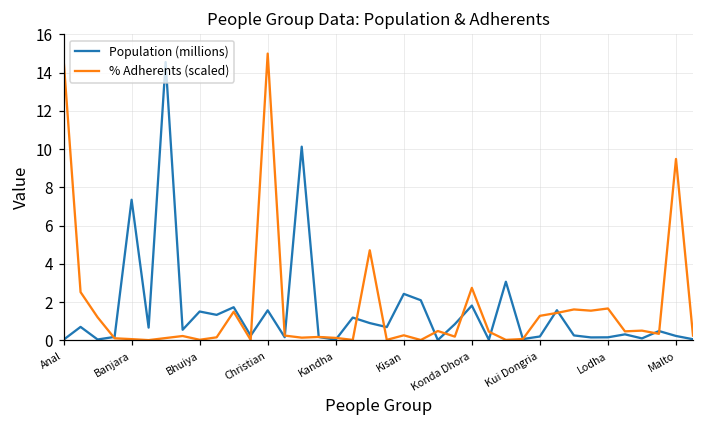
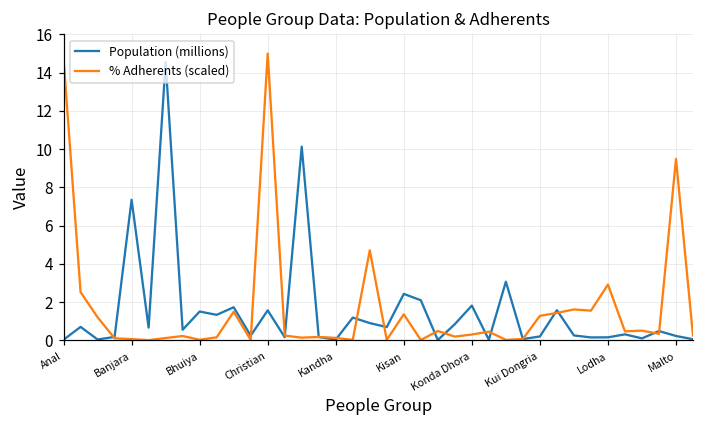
% Adherents (scaled), Kisan: 0.3 -> 1.4
% Adherents (scaled), Konda Dhora: 2.7 -> 0.3
% Adherents (scaled), Lodha: 1.7 -> 2.9
